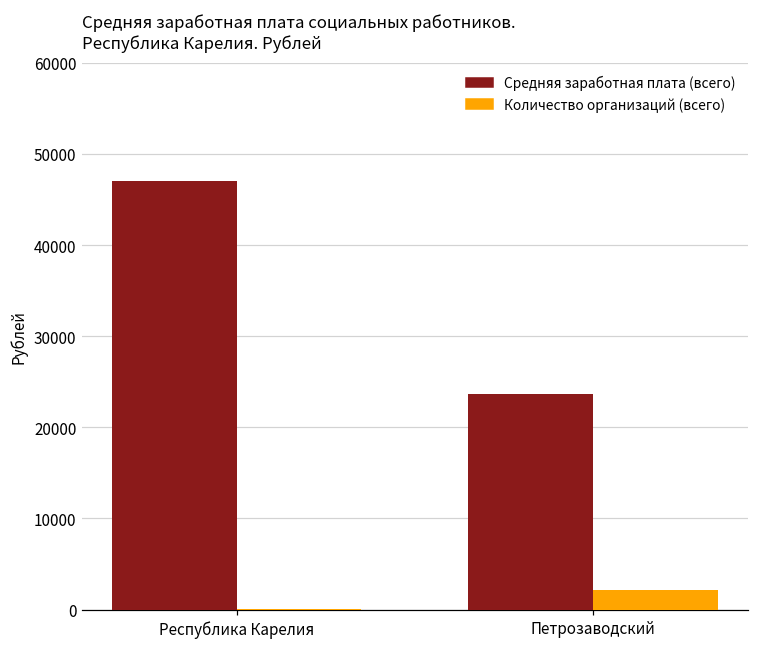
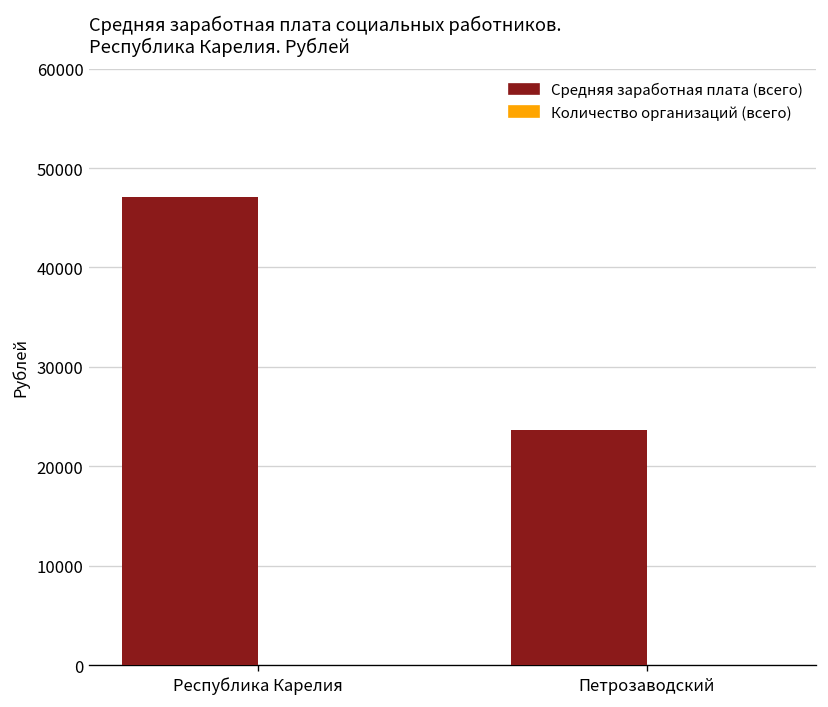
Количество организаций (всего), Петрозаводский: 2000 -> 0
